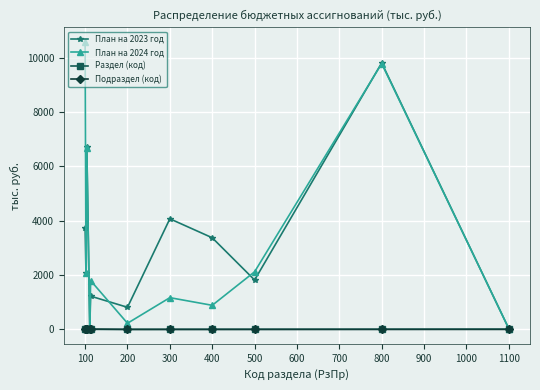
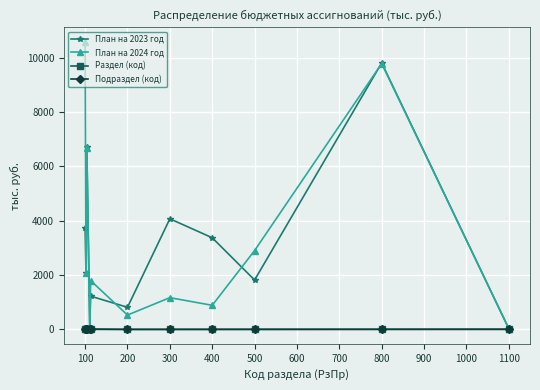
План на 2024 год, 200: 200 -> 500
План на 2024 год, 500: 2100 -> 2900
